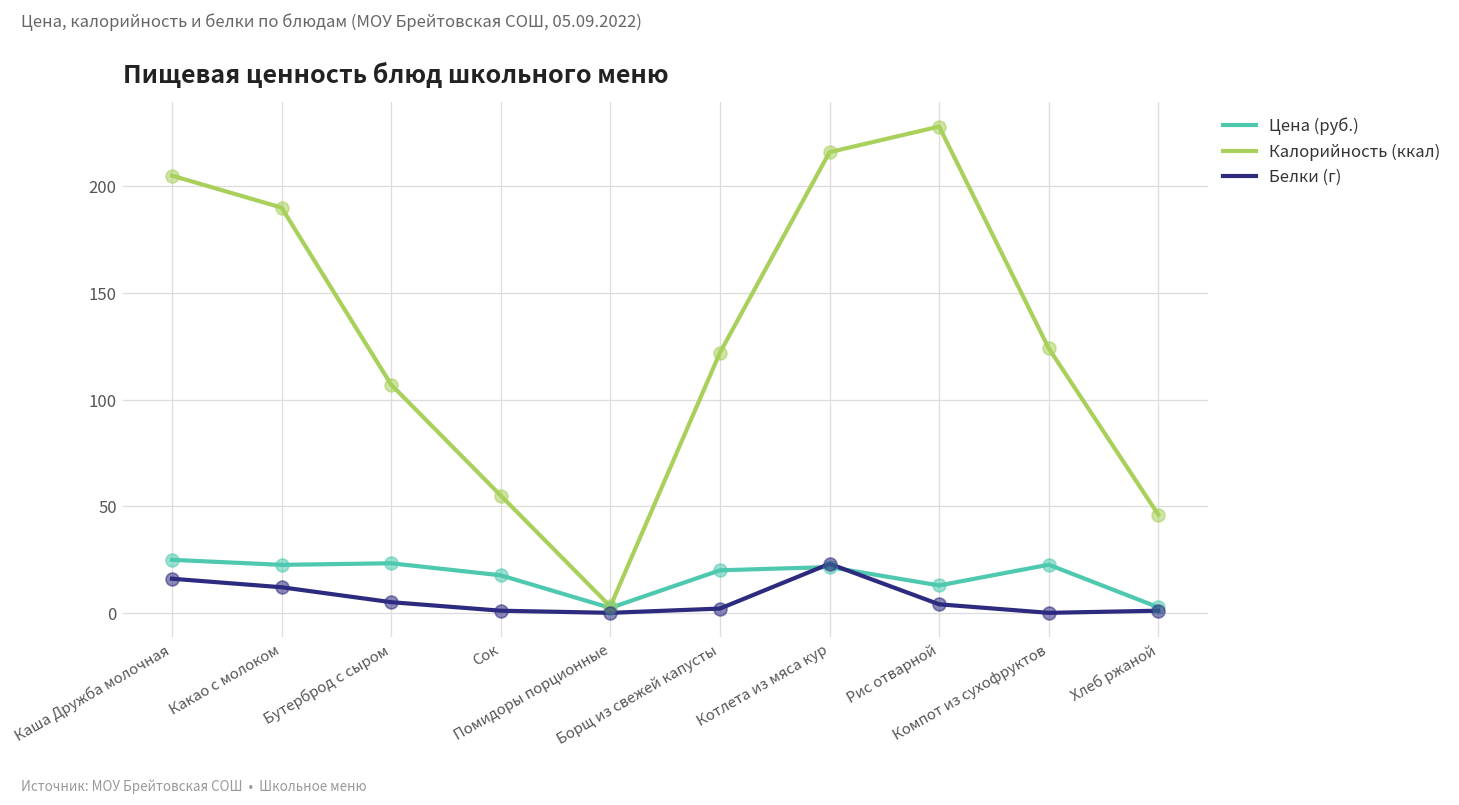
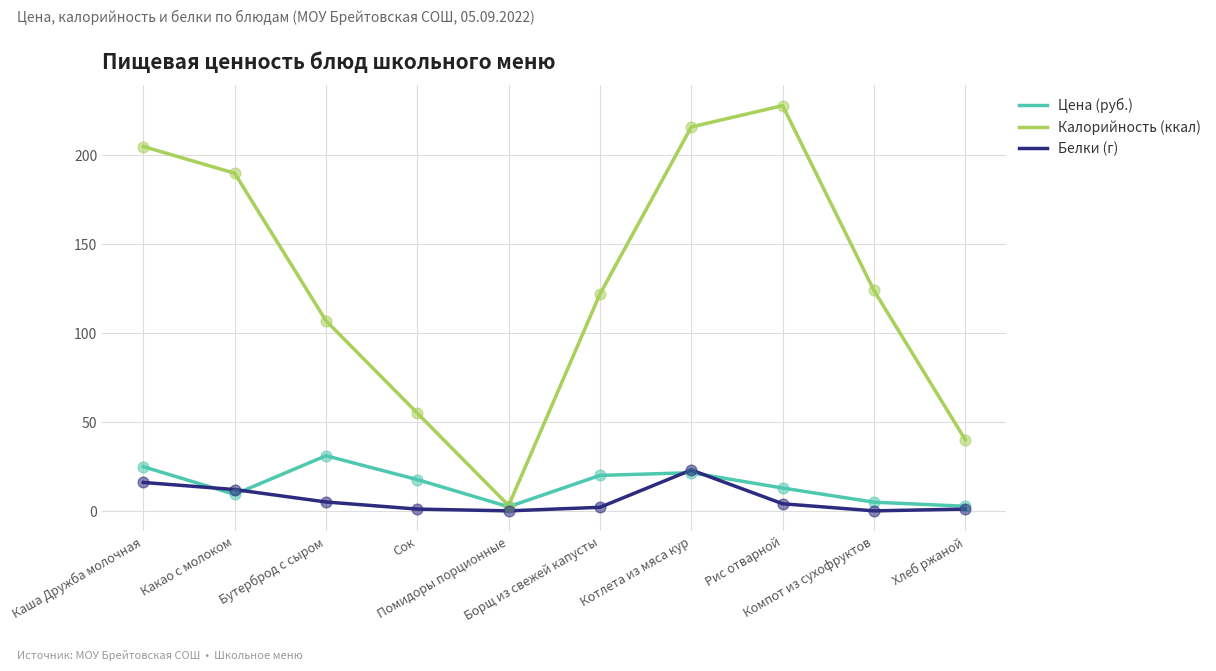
Цена (руб.), Какао с молоком: 23 -> 9
Цена (руб.), Бутерброд с сыром: 23 -> 31
Цена (руб.), Компот из сухофруктов: 23 -> 5
Калорийность (ккал), Хлеб ржаной: 46 -> 40
